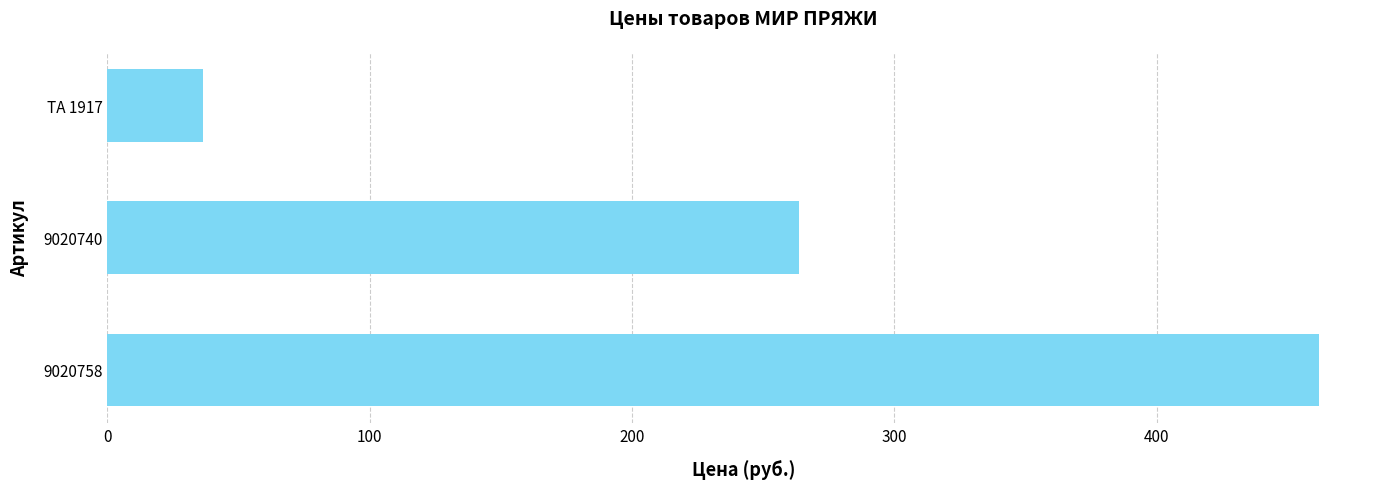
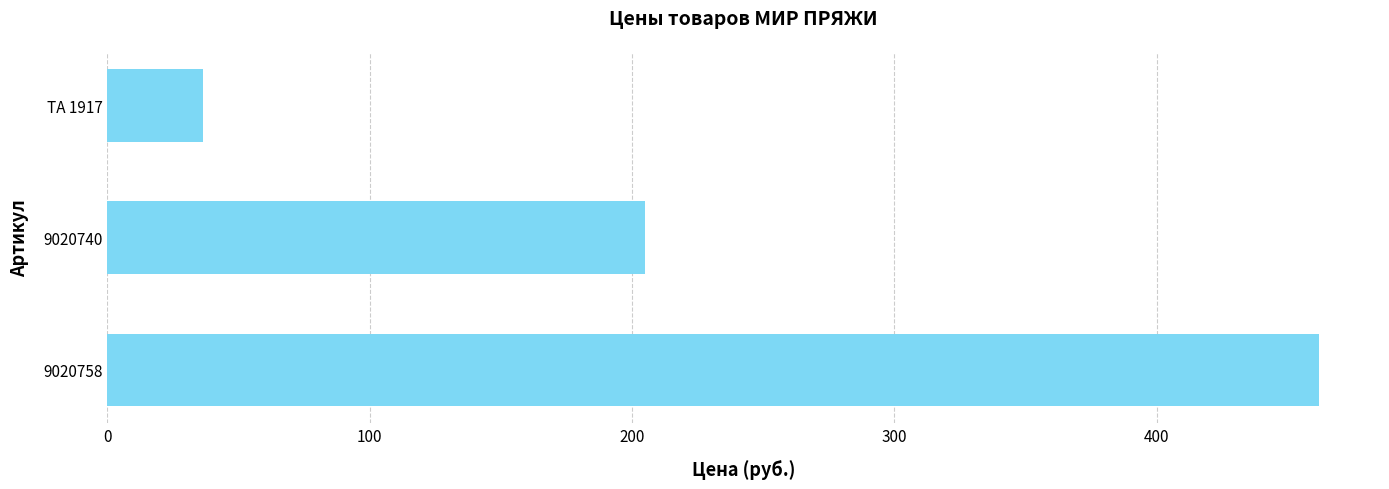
9020740: 264 -> 205
